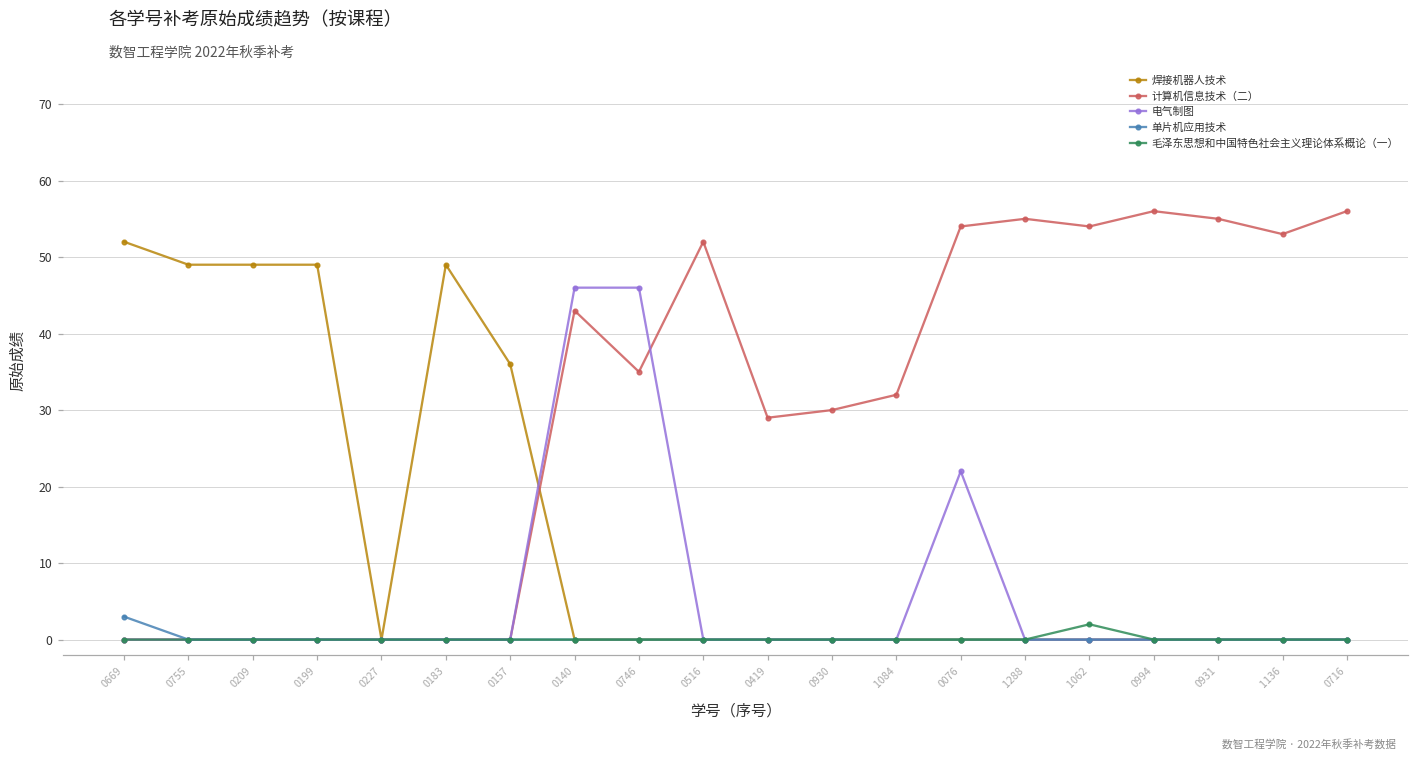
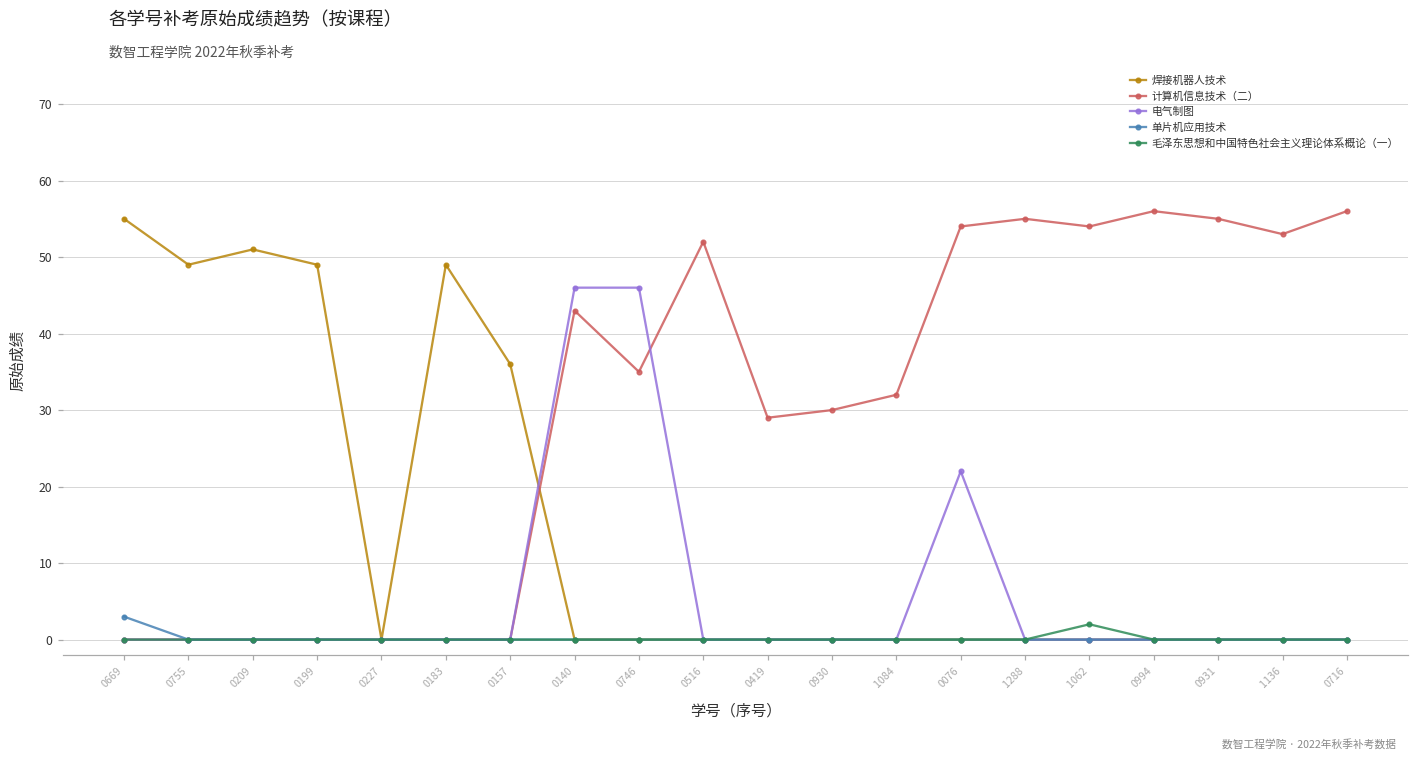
焊接机器人技术, 0669: 52 -> 55
焊接机器人技术, 0209: 49 -> 51
